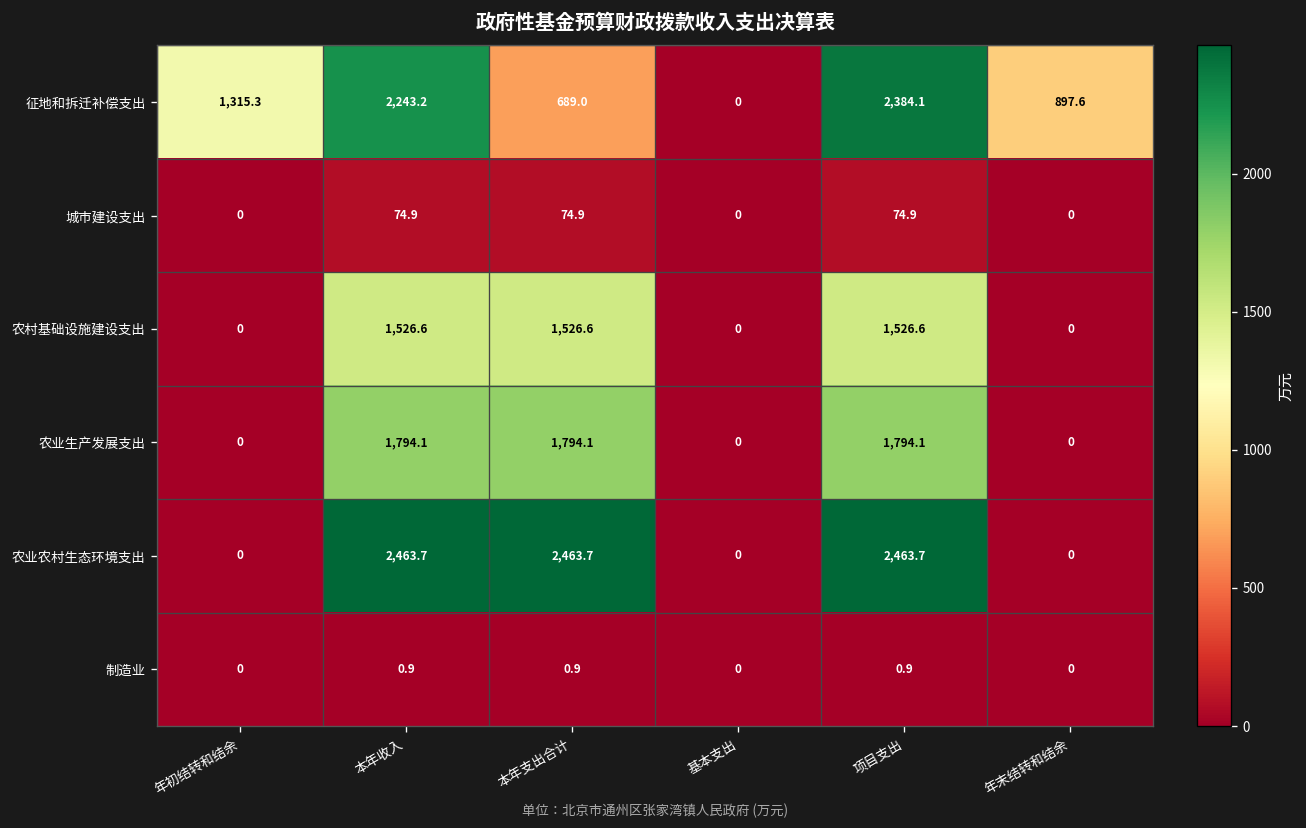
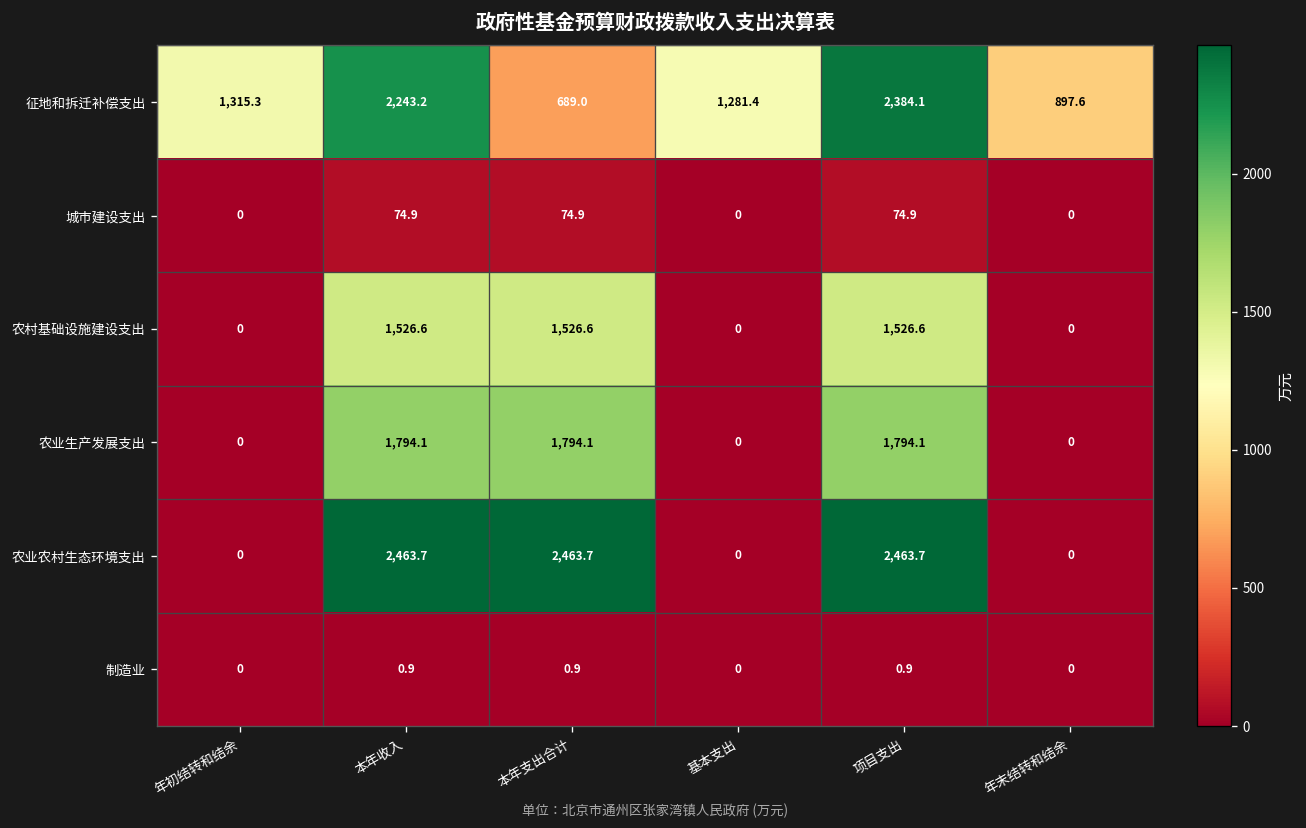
征地和拆迁补偿支出, 基本支出: 0 -> 1,281.4
